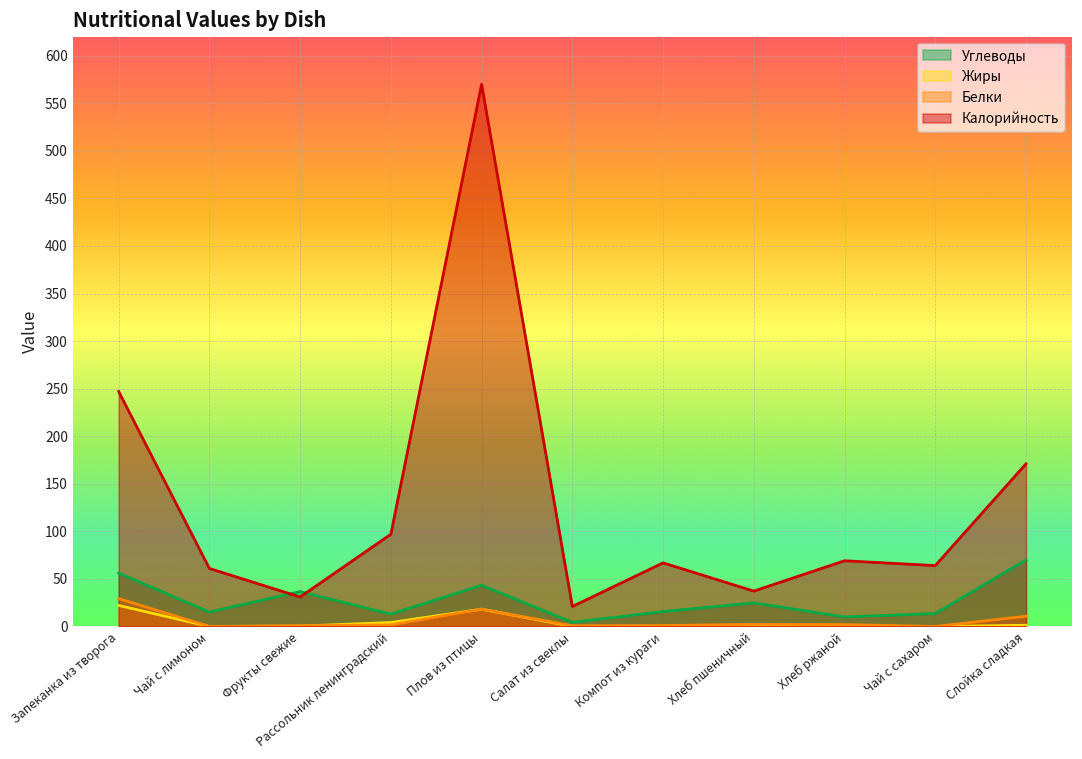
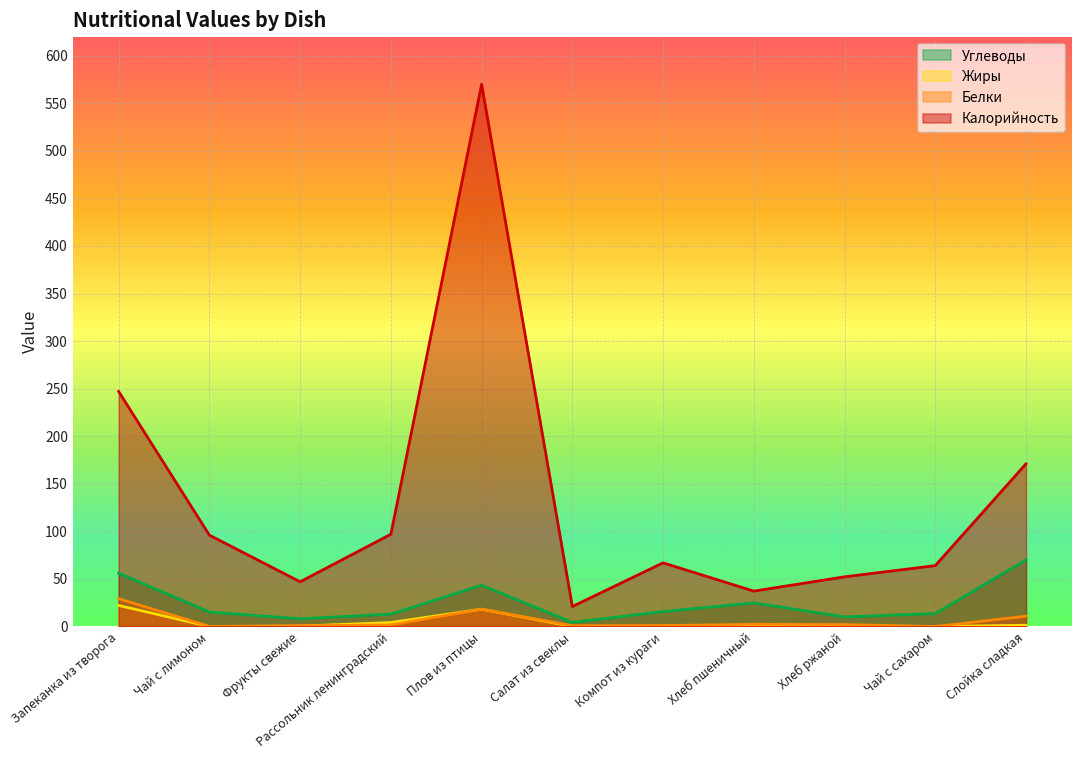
Калорийность, Чай с лимоном: 60 -> 100
Углеводы, Фрукты свежие: 40 -> 10
Калорийность, Фрукты свежие: 30 -> 50
Калорийность, Хлеб ржаной: 70 -> 50
